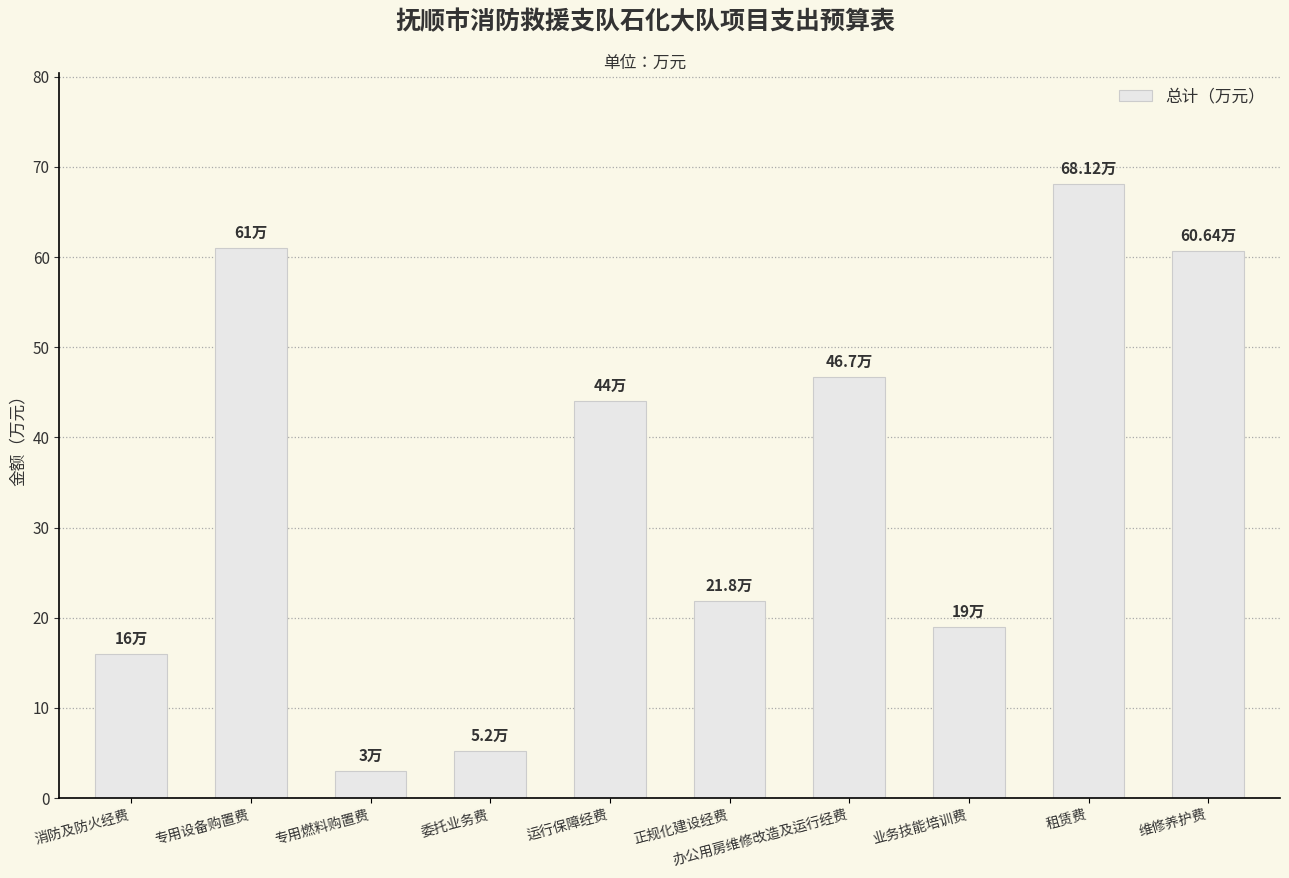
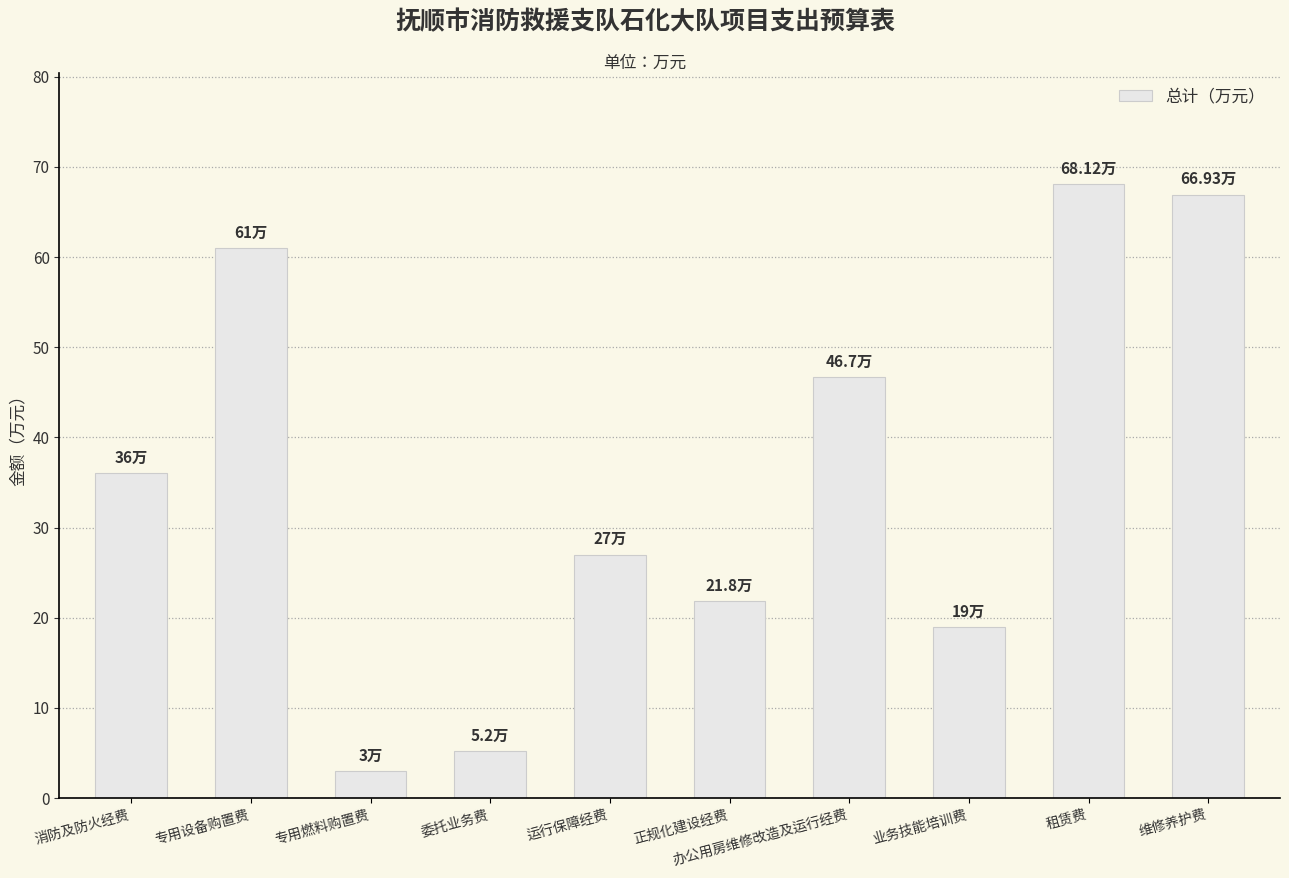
消防及防火经费: 16万 -> 36万
运行保障经费: 44万 -> 27万
维修养护费: 60.64万 -> 66.93万
